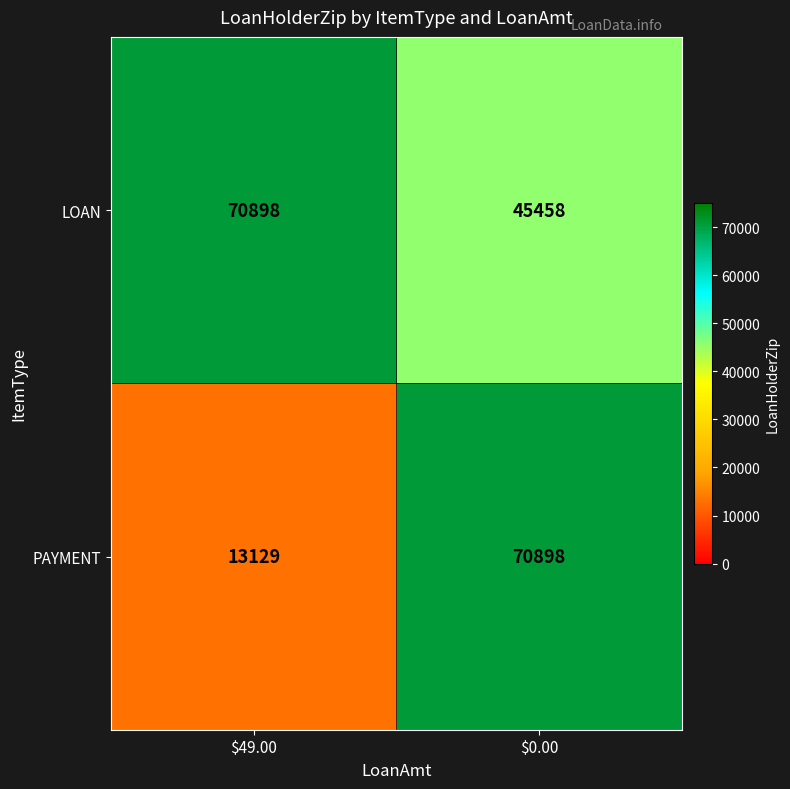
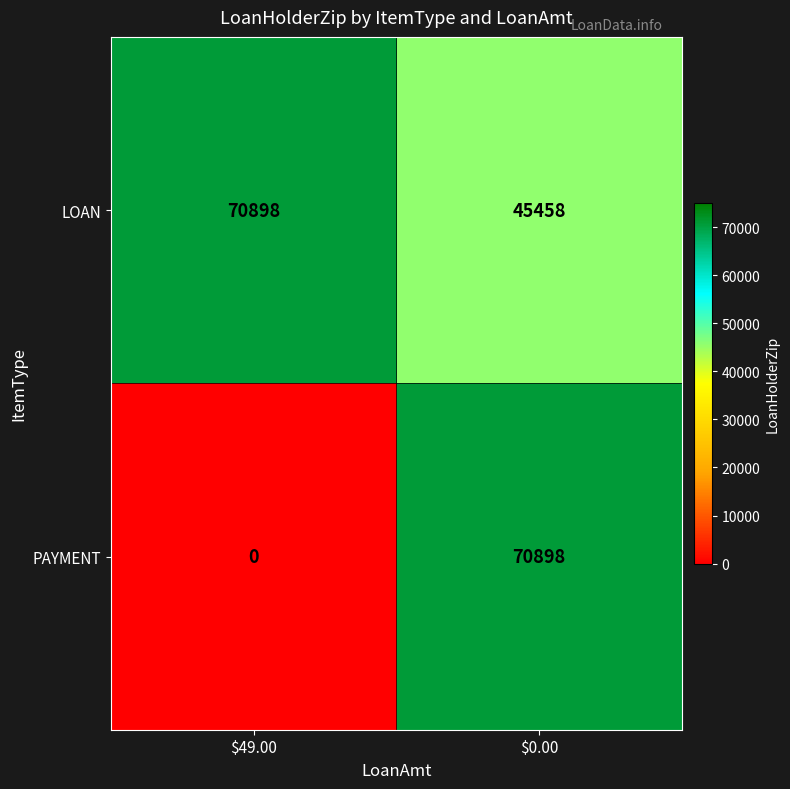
PAYMENT, $49.00: 13129 -> 0
